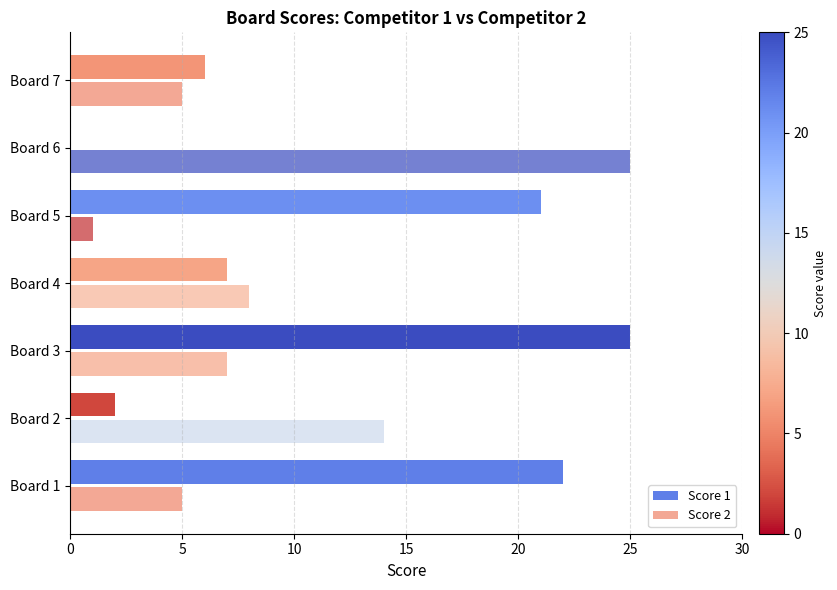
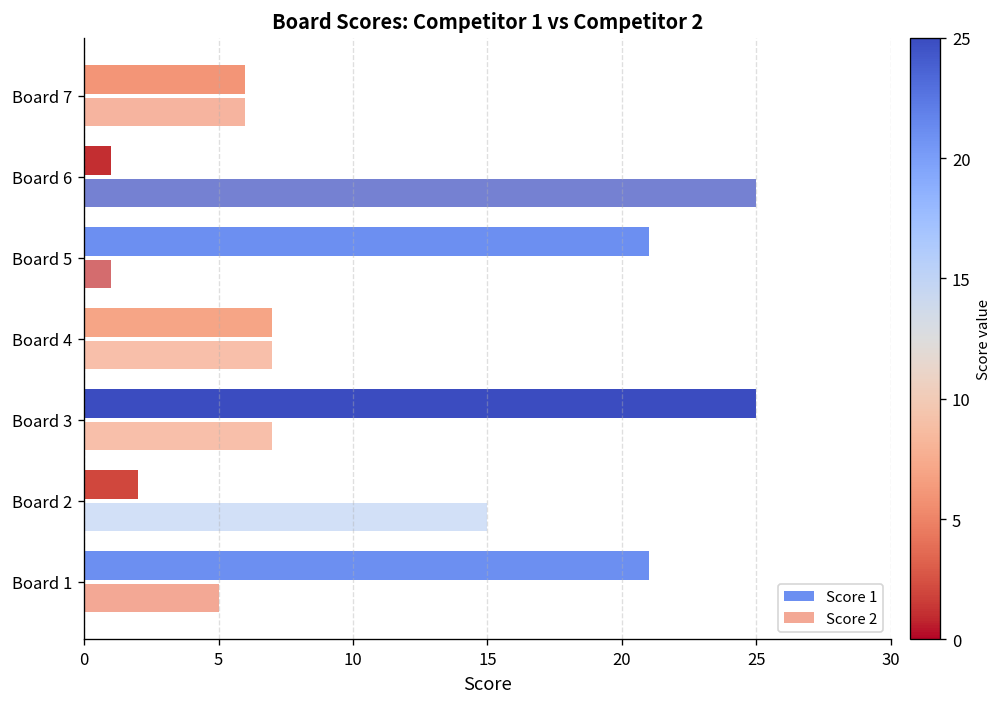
Score 2, Board 7: 5 -> 6
Score 1, Board 6: 0 -> 1
Score 2, Board 4: 8 -> 7
Score 2, Board 2: 14 -> 15
Score 1, Board 1: 22 -> 21
